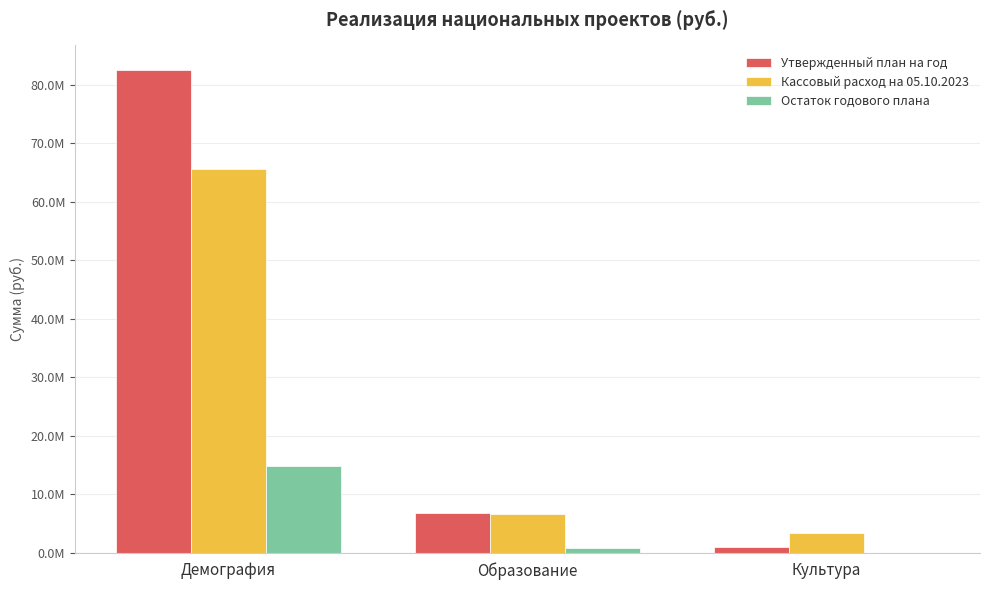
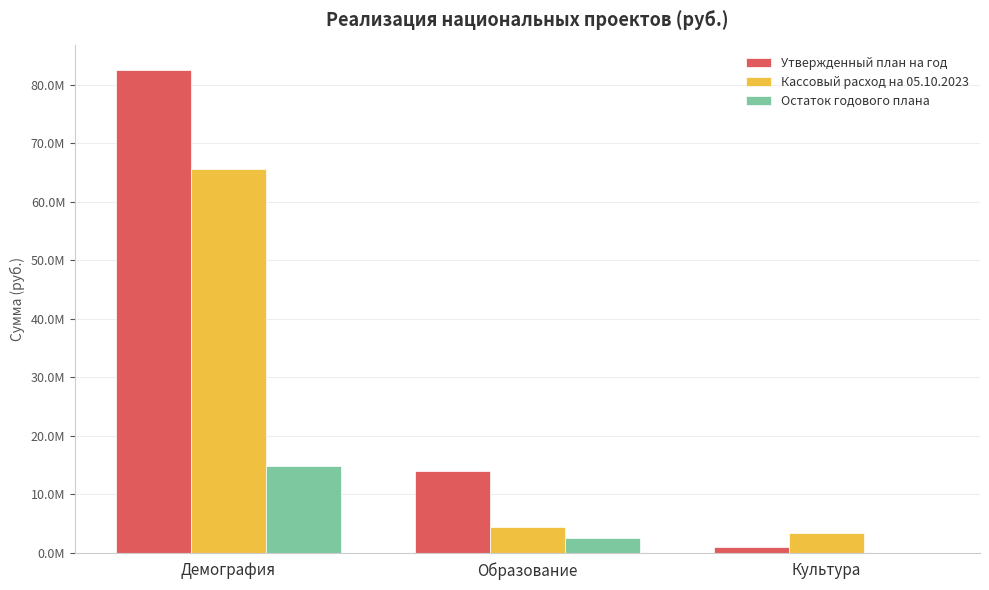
Утвержденный план на год, Образование: 7000000 -> 14000000
Кассовый расход на 05.10.2023, Образование: 7000000 -> 4000000
Остаток годового плана, Образование: 1000000 -> 2000000
